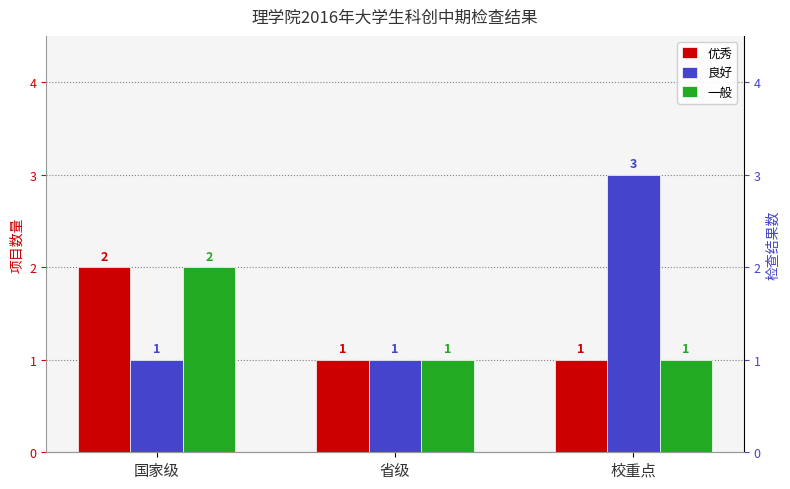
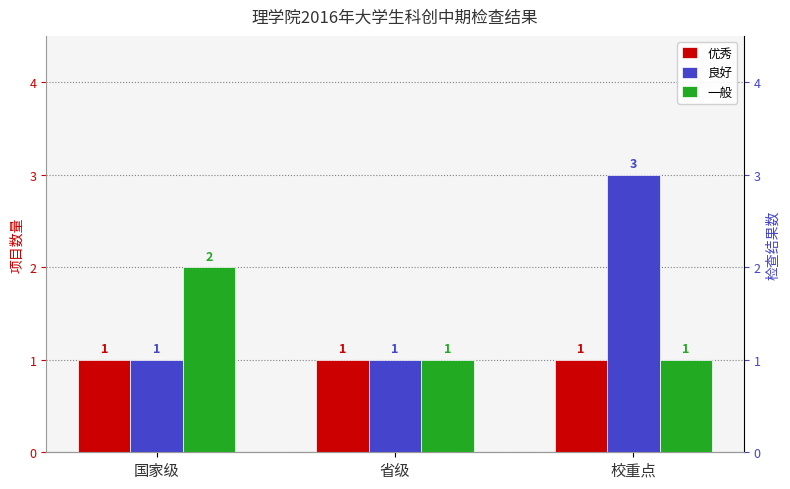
优秀, 国家级: 2 -> 1
